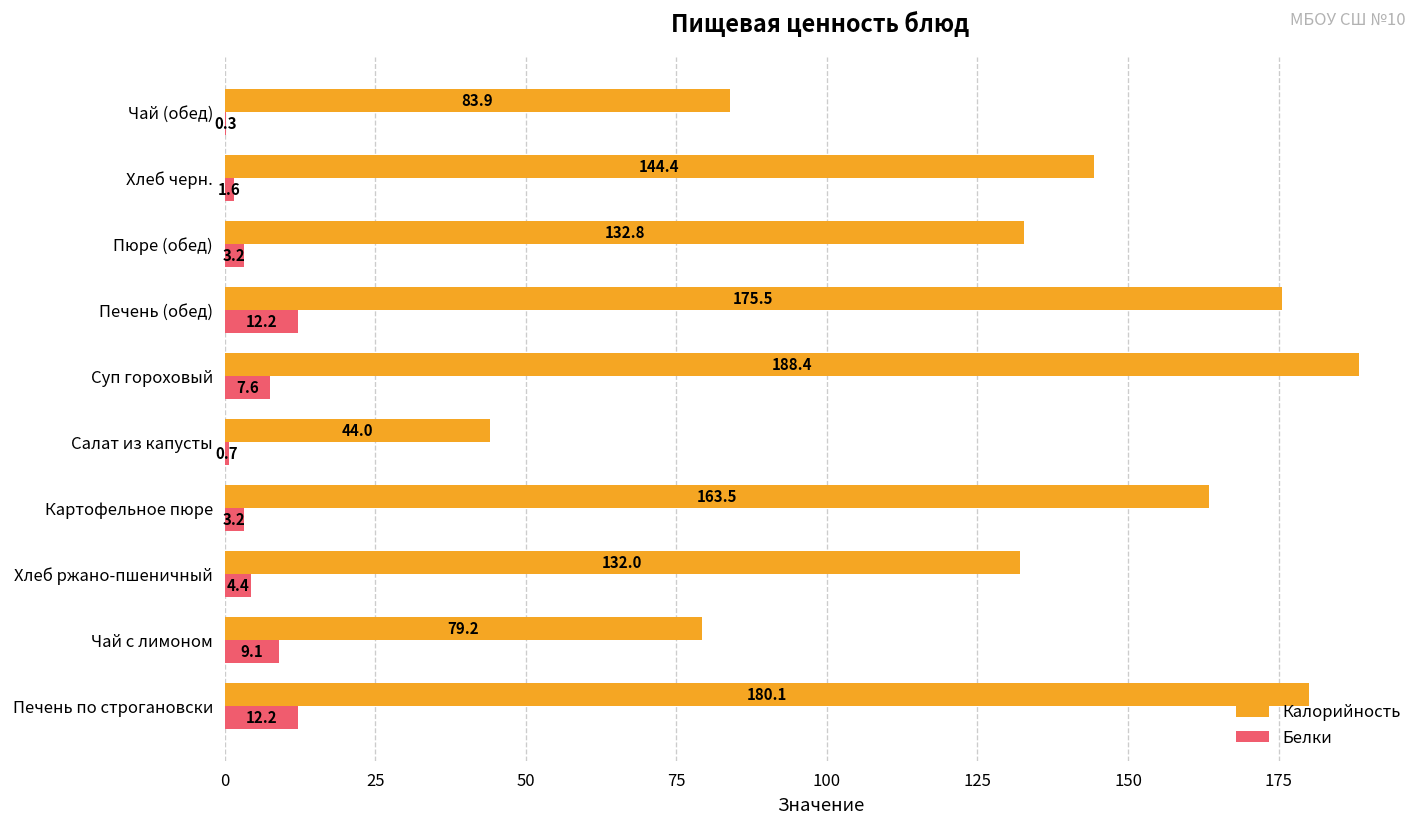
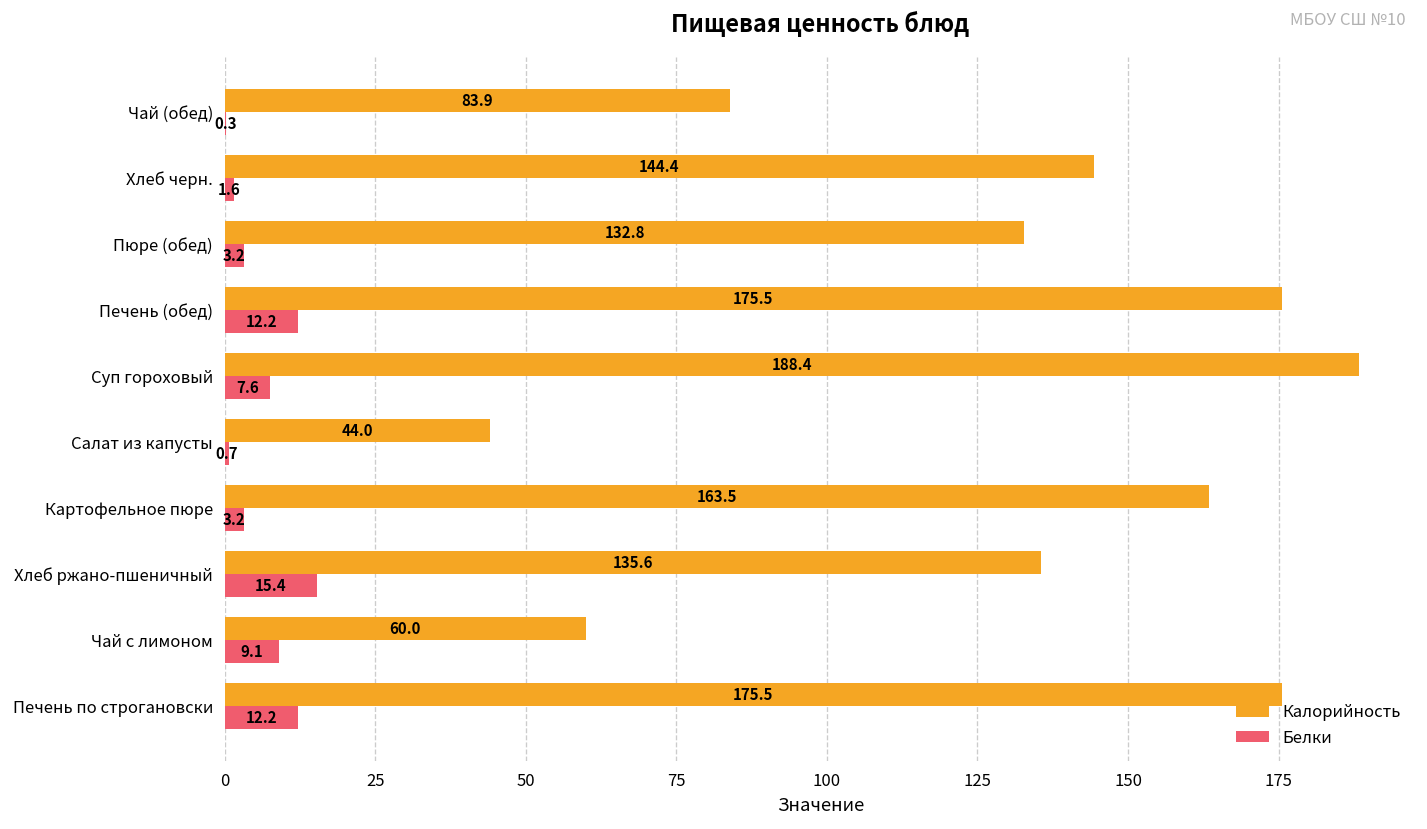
Калорийность, Хлеб ржано-пшеничный: 132.0 -> 135.6
Белки, Хлеб ржано-пшеничный: 4.4 -> 15.4
Калорийность, Чай с лимоном: 79.2 -> 60.0
Калорийность, Печень по строгановски: 180.1 -> 175.5
